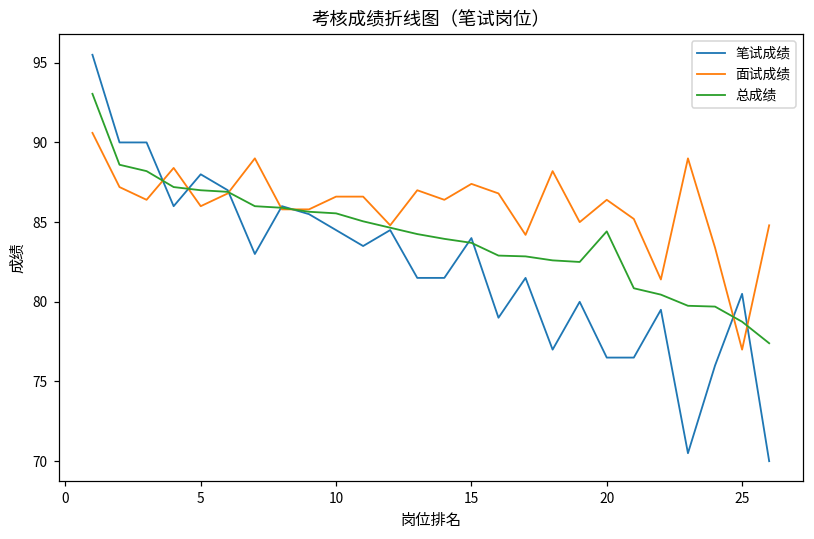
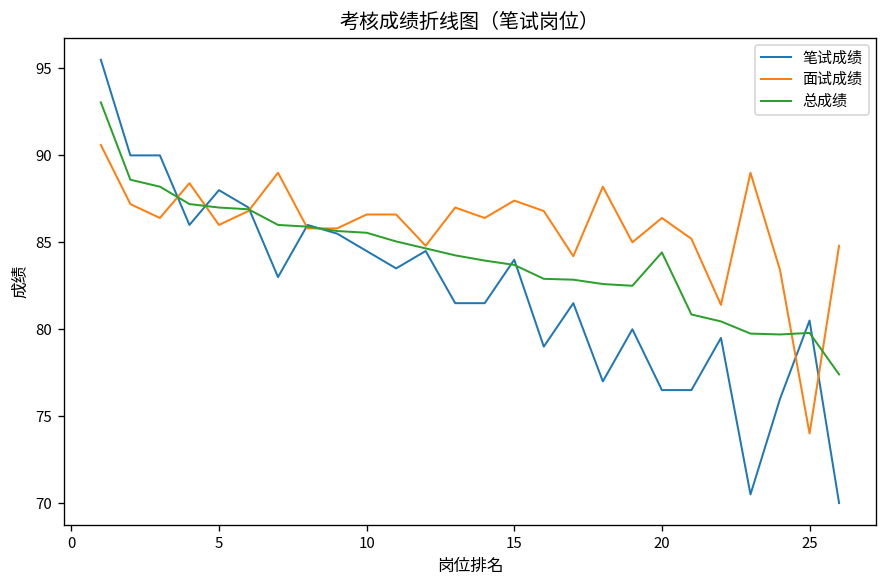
面试成绩, 25: 77 -> 74
总成绩, 25: 78.8 -> 79.8
